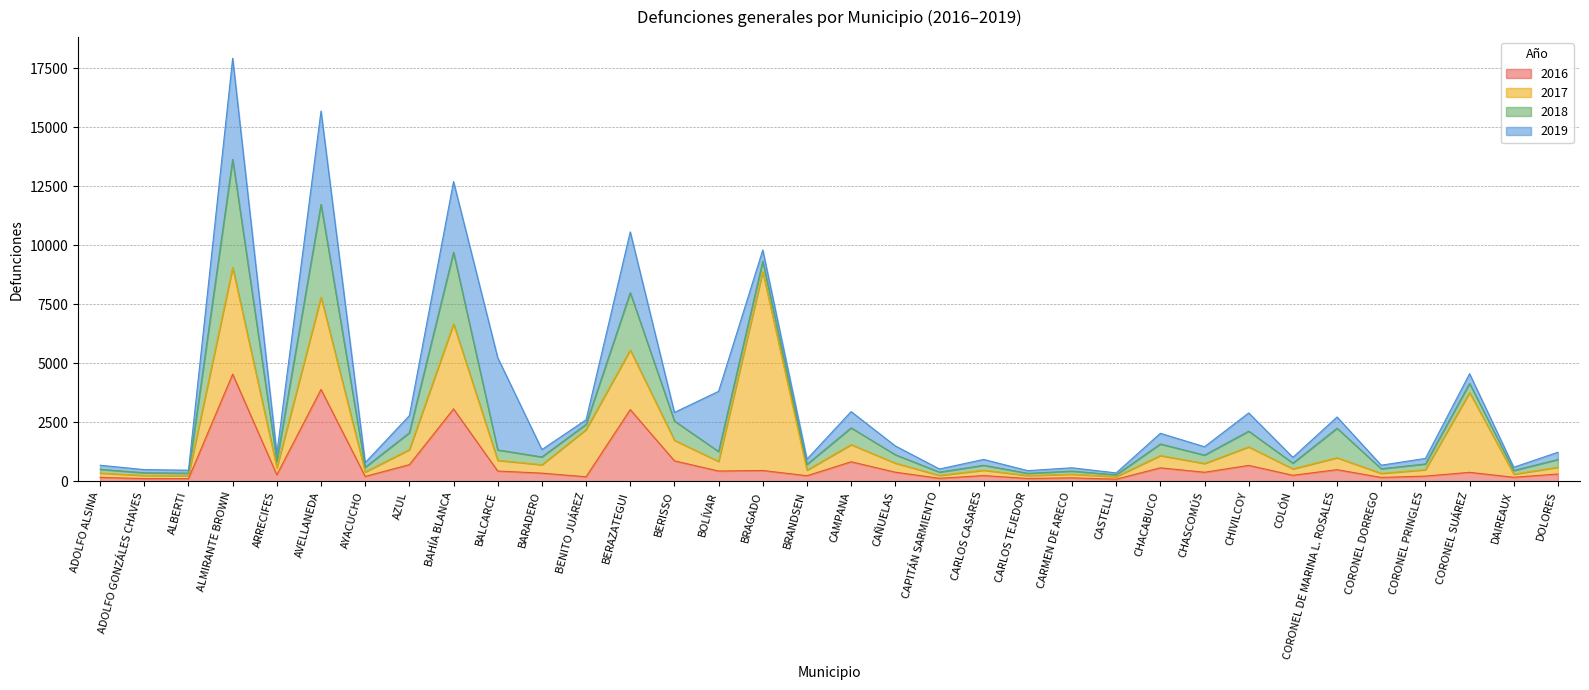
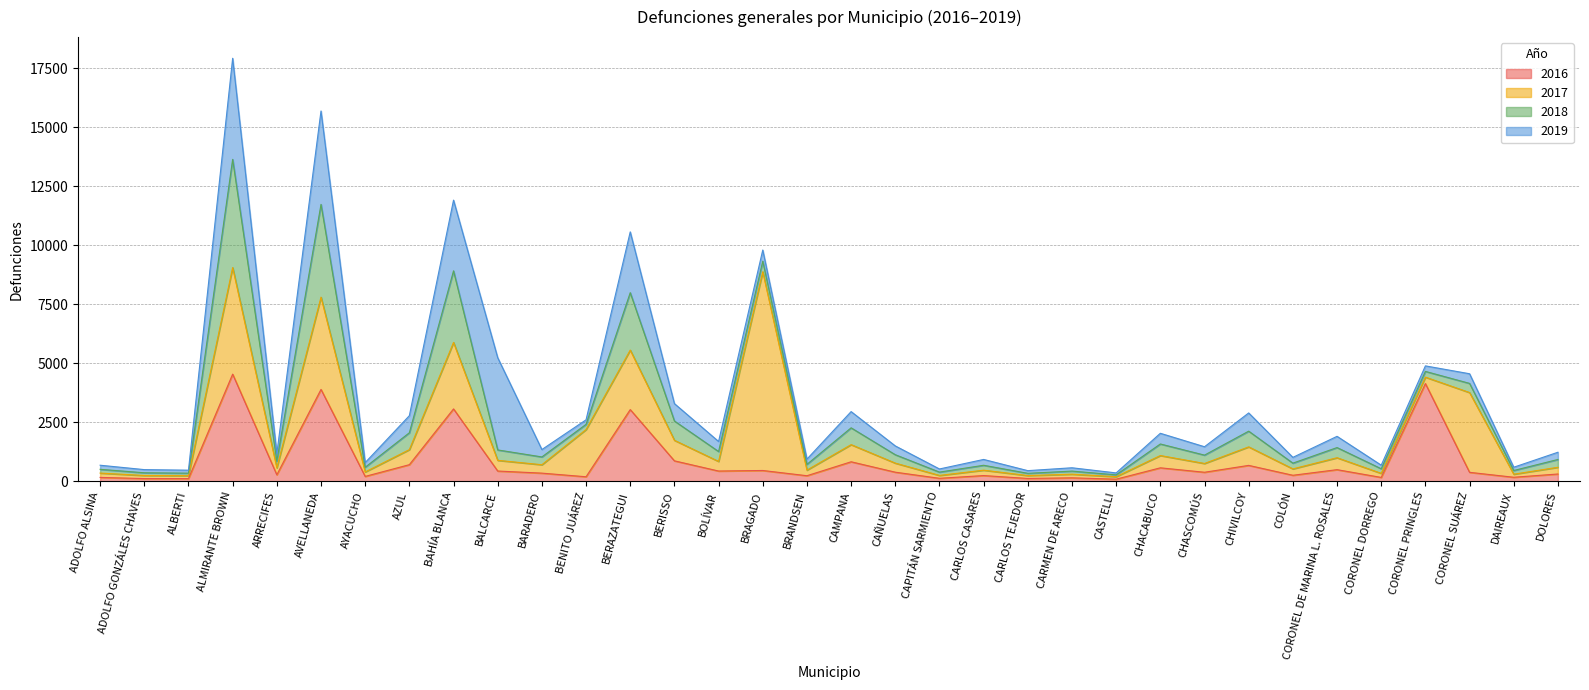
2017, BAHÍA BLANCA: 3600 -> 2800
2019, BERISSO: 400 -> 700
2019, BOLÍVAR: 2600 -> 400
2018, CORONEL DE MARINA L. ROSALES: 1200 -> 400
2016, CORONEL PRINGLES: 200 -> 4100
